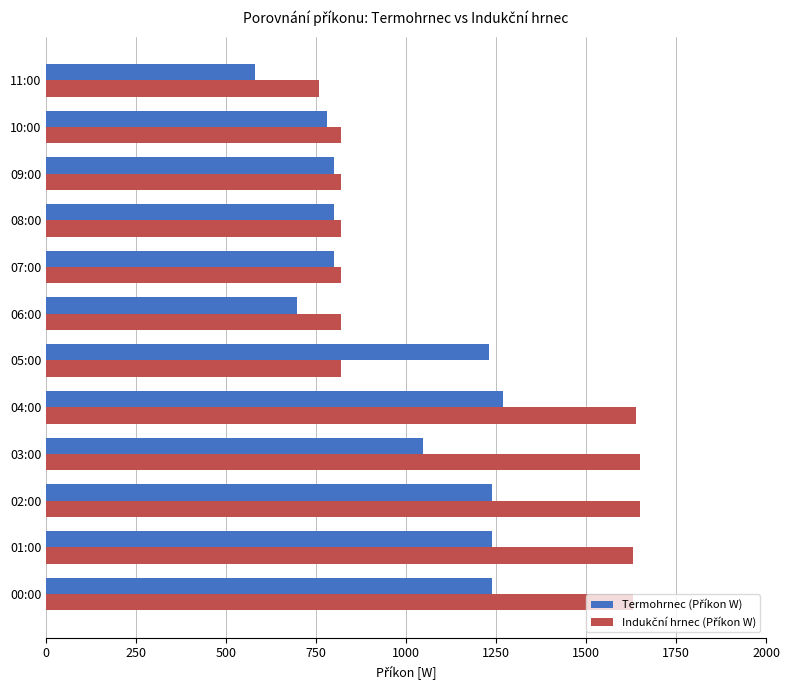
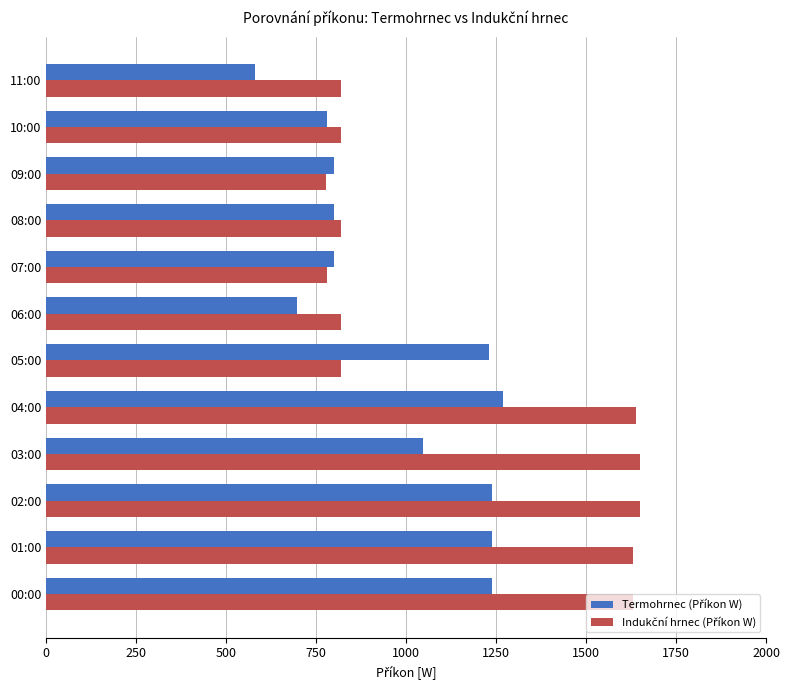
Indukční hrnec (Příkon W), 11:00: 760 -> 820
Indukční hrnec (Příkon W), 09:00: 820 -> 780
Indukční hrnec (Příkon W), 07:00: 820 -> 780
